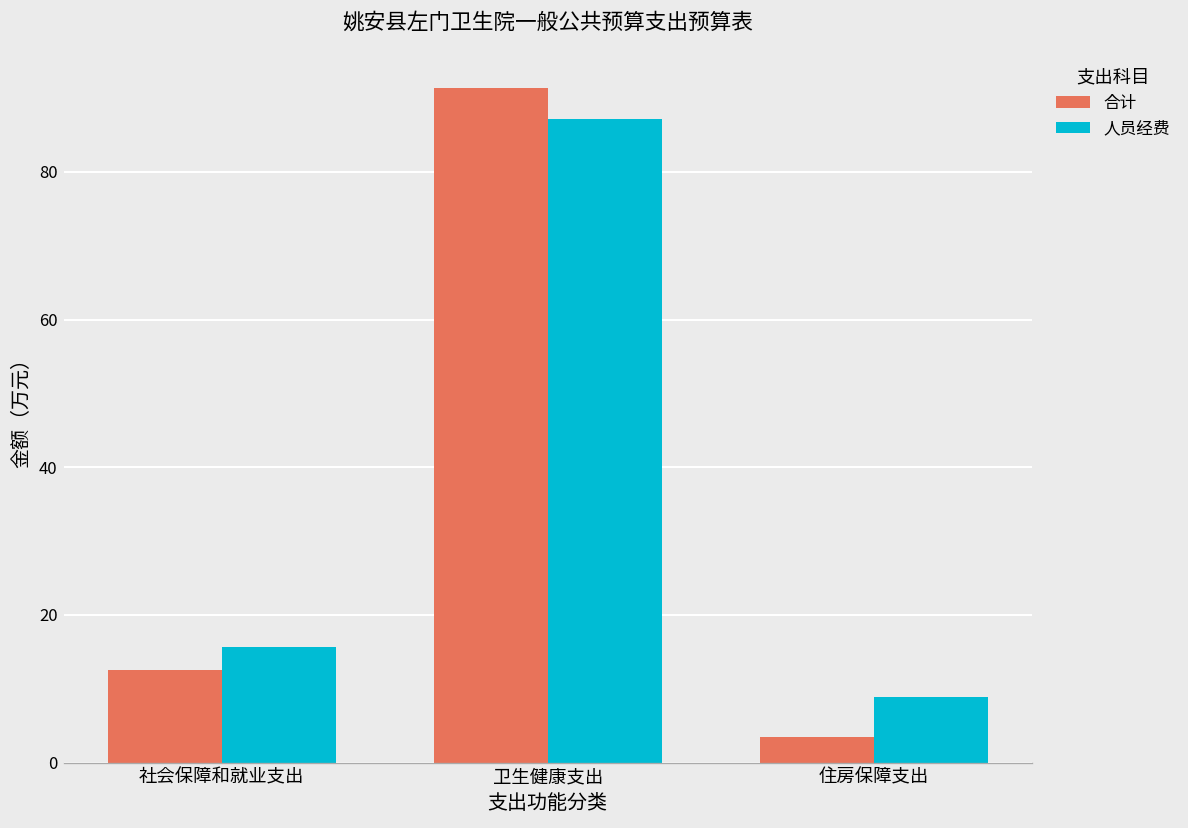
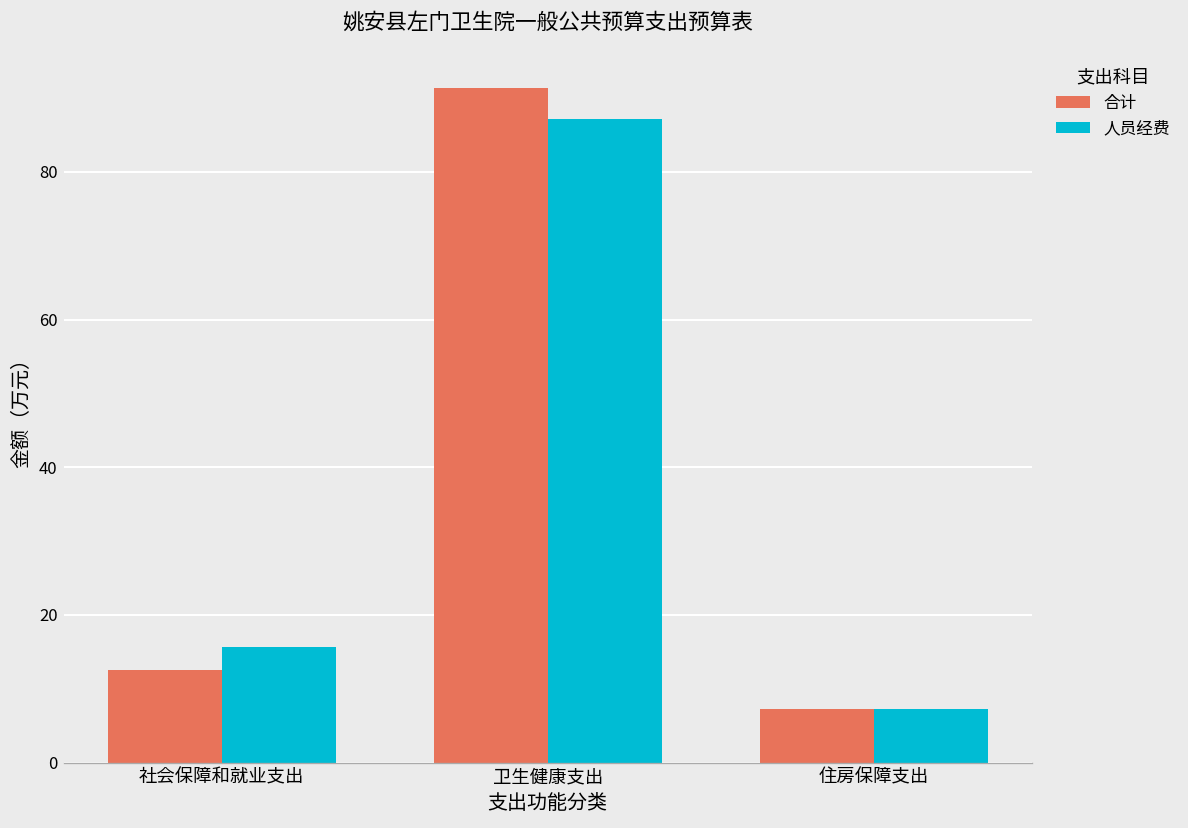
合计, 住房保障支出: 3 -> 7
人员经费, 住房保障支出: 9 -> 7
